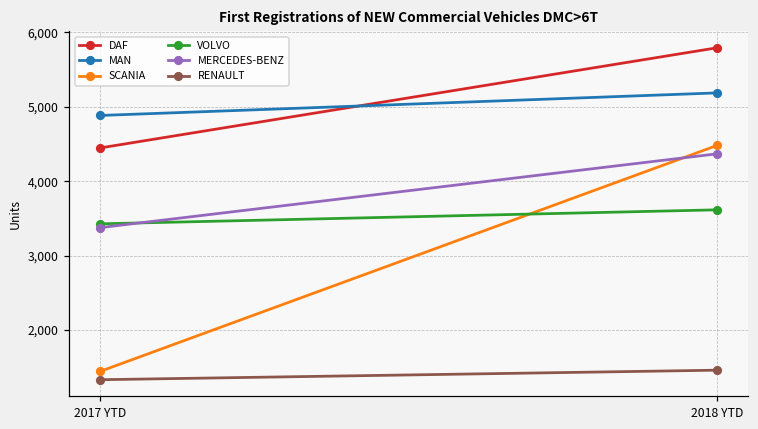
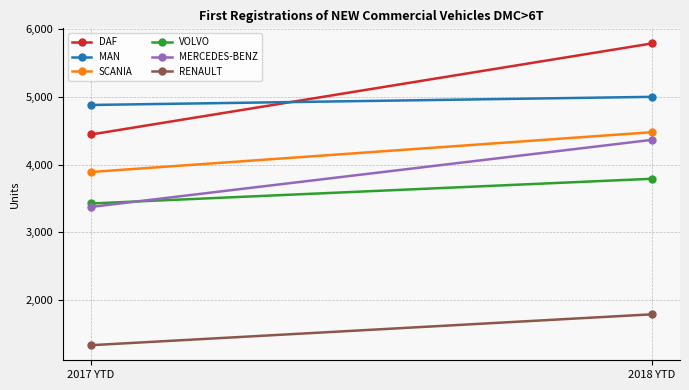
SCANIA, 2017 YTD: 1,400 -> 3,900
MAN, 2018 YTD: 5,200 -> 5,000
VOLVO, 2018 YTD: 3,600 -> 3,800
RENAULT, 2018 YTD: 1,500 -> 1,800
